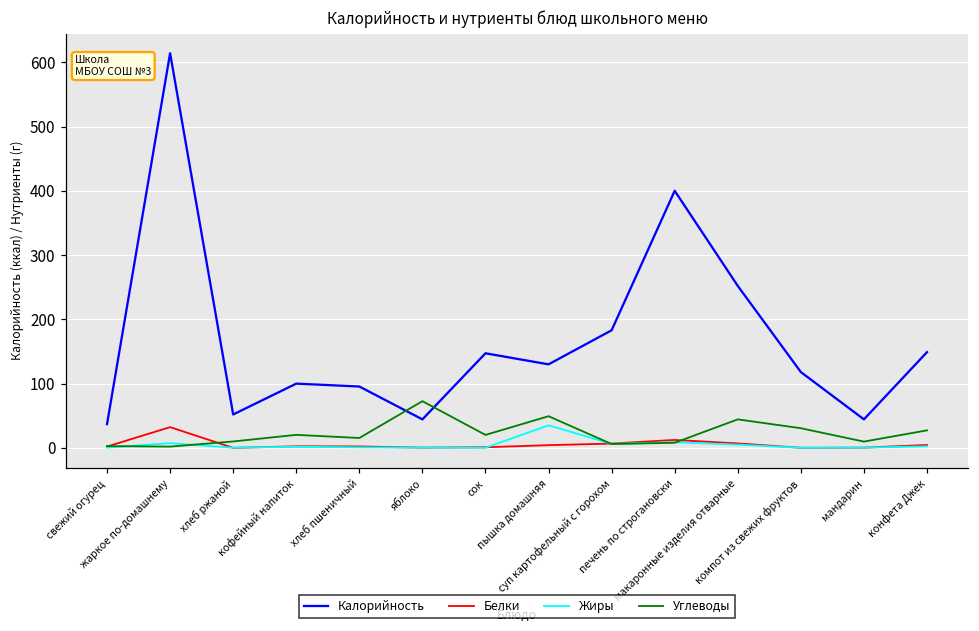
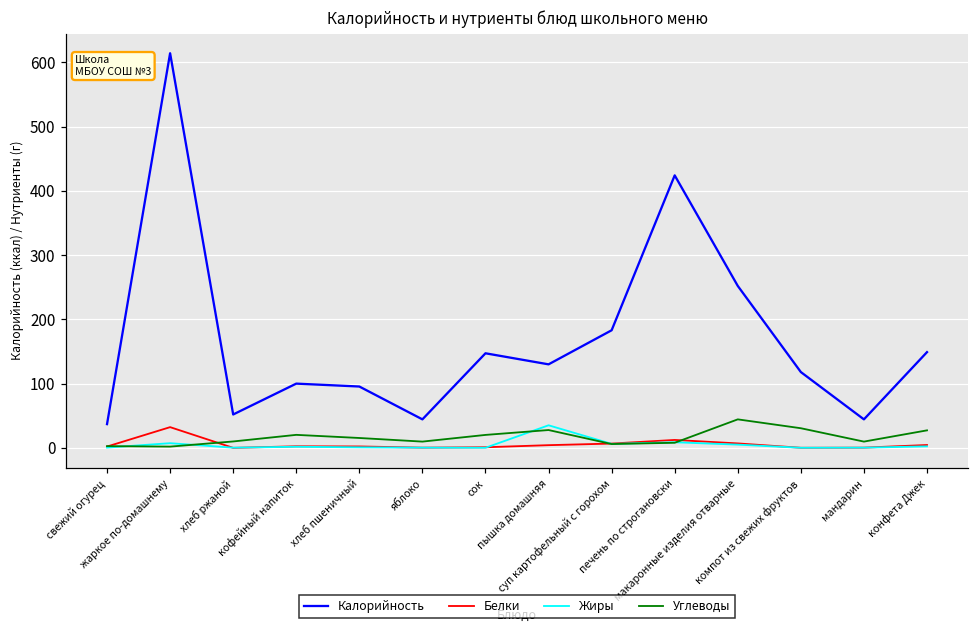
Углеводы, яблоко: 70 -> 10
Углеводы, пышка домашняя: 50 -> 30
Калорийность, печень по строгановски: 400 -> 420
